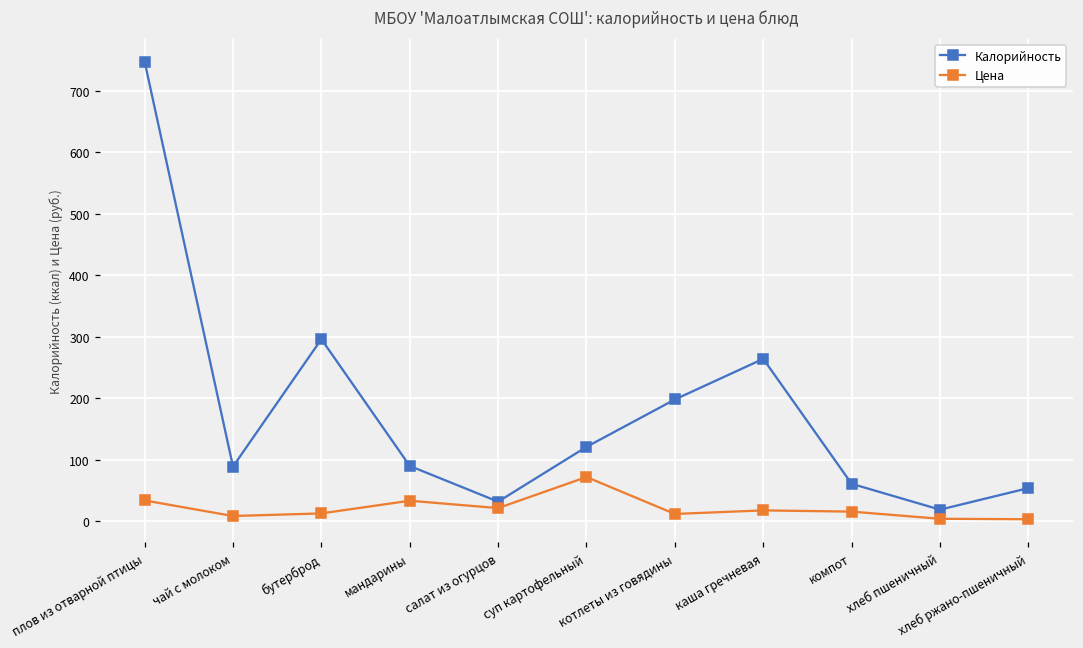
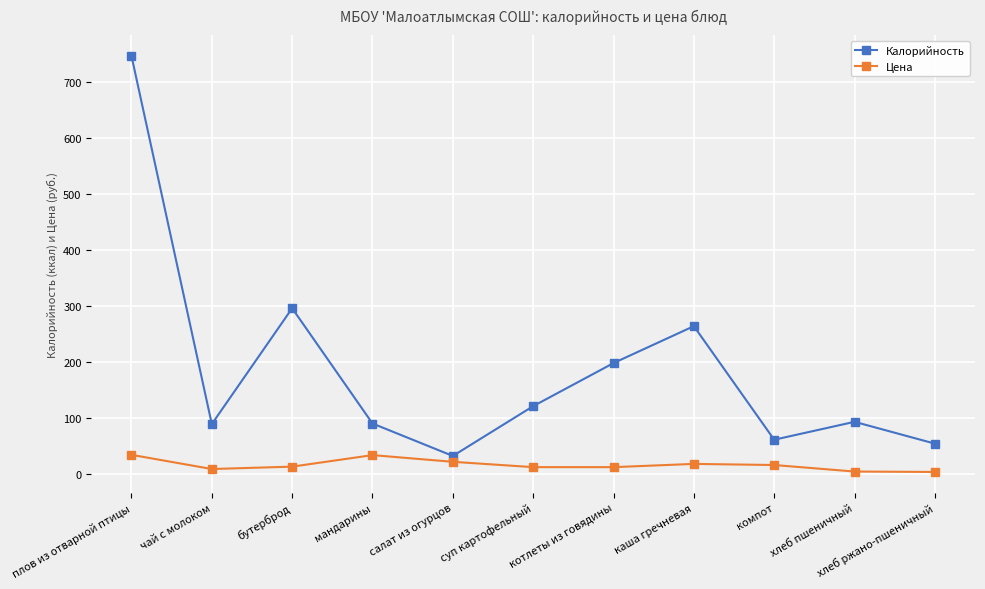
Цена, суп картофельный: 70 -> 10
Калорийность, хлеб пшеничный: 20 -> 90
